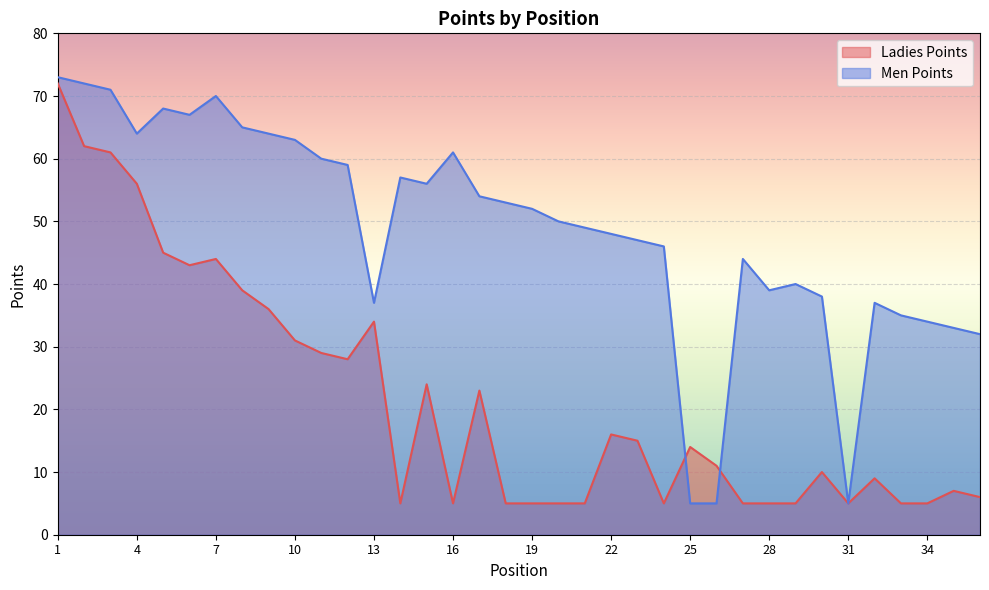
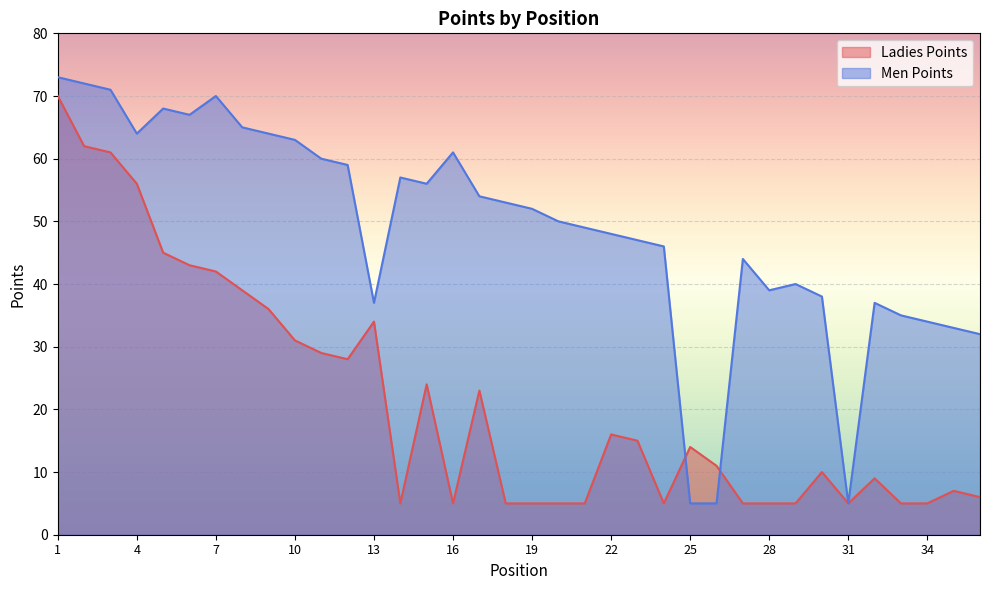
Ladies Points, 1: 72 -> 70
Ladies Points, 7: 44 -> 42
